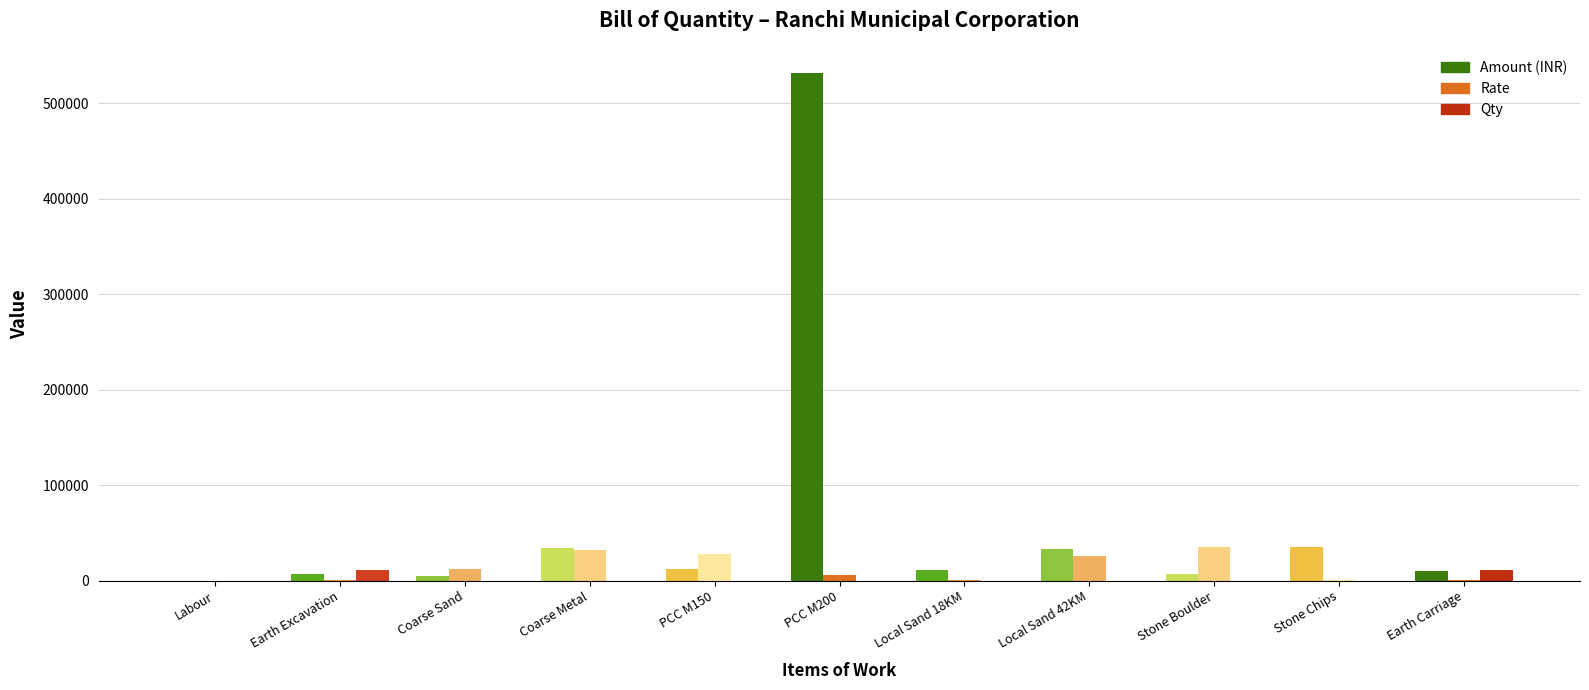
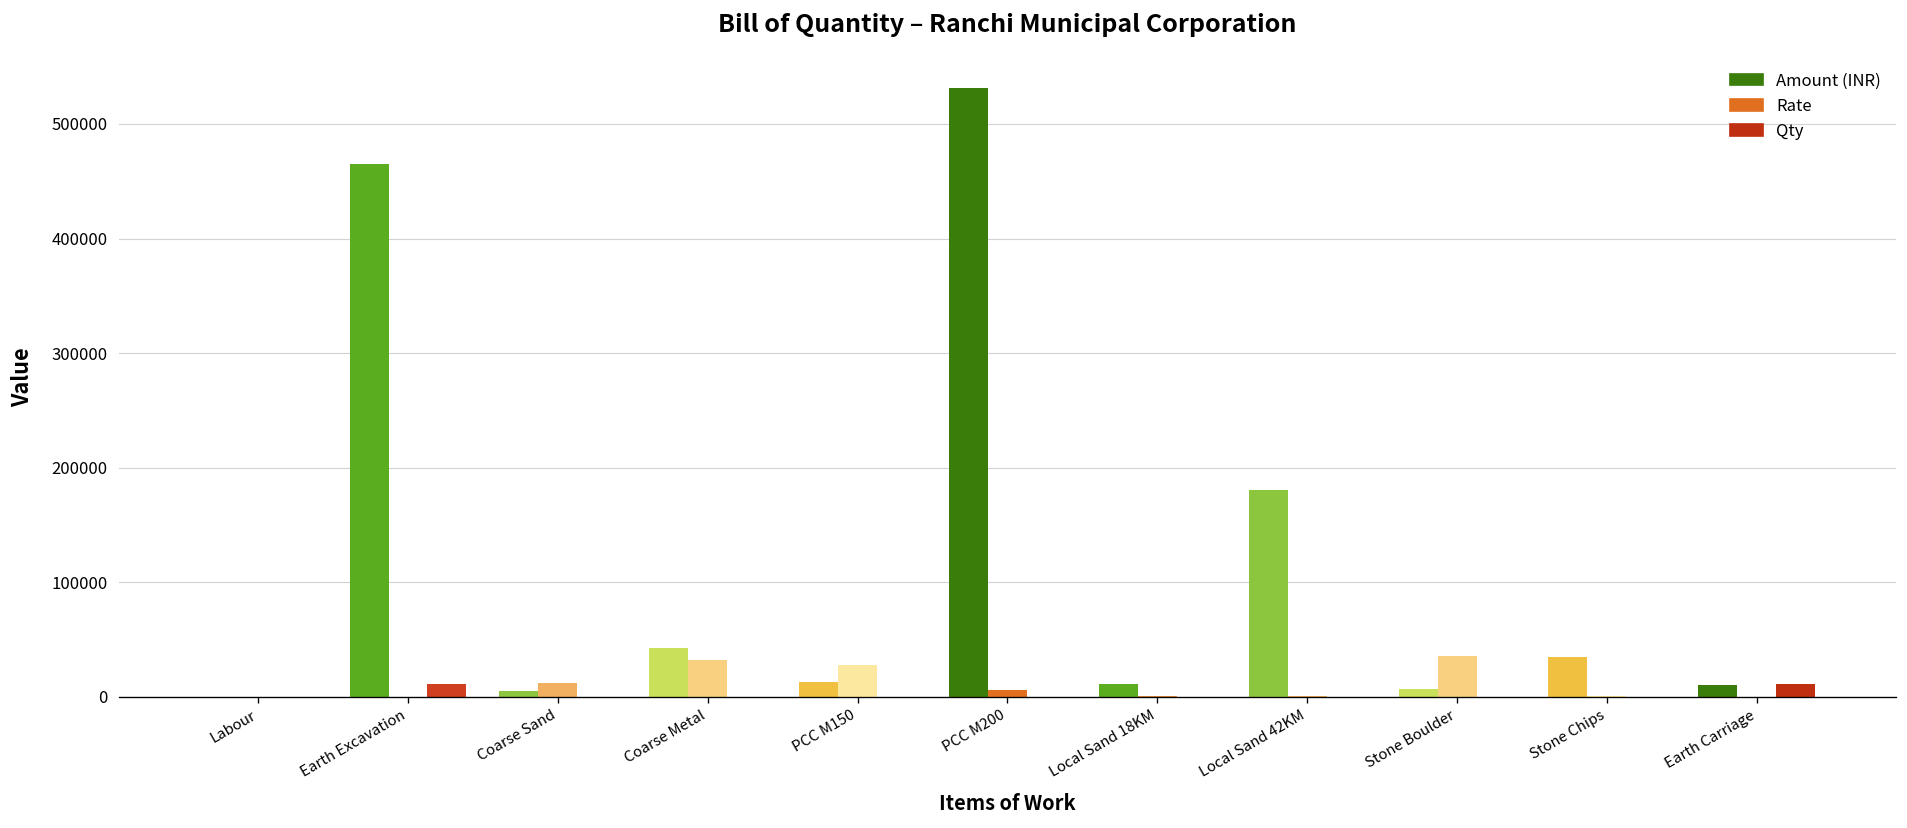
Amount (INR), Earth Excavation: 10000 -> 460000
Amount (INR), Coarse Metal: 30000 -> 40000
Amount (INR), Local Sand 42KM: 30000 -> 180000
Rate, Local Sand 42KM: 30000 -> 0
